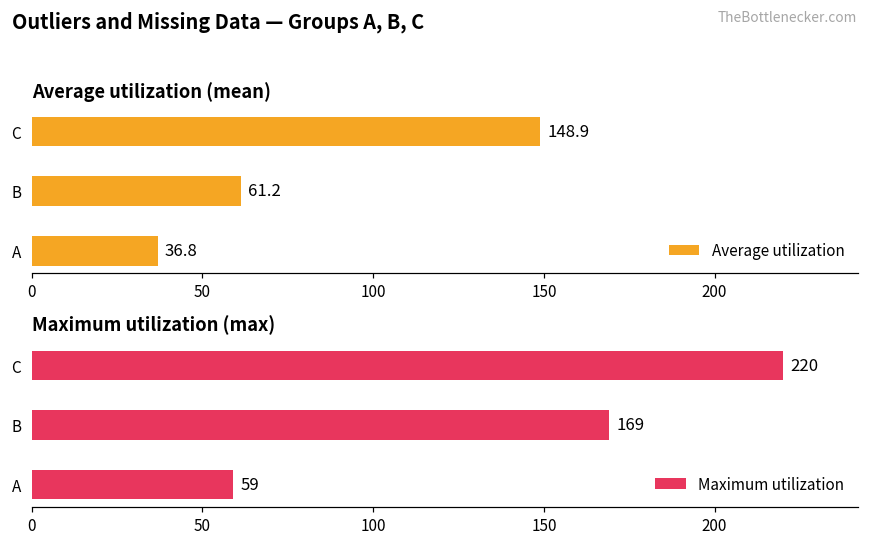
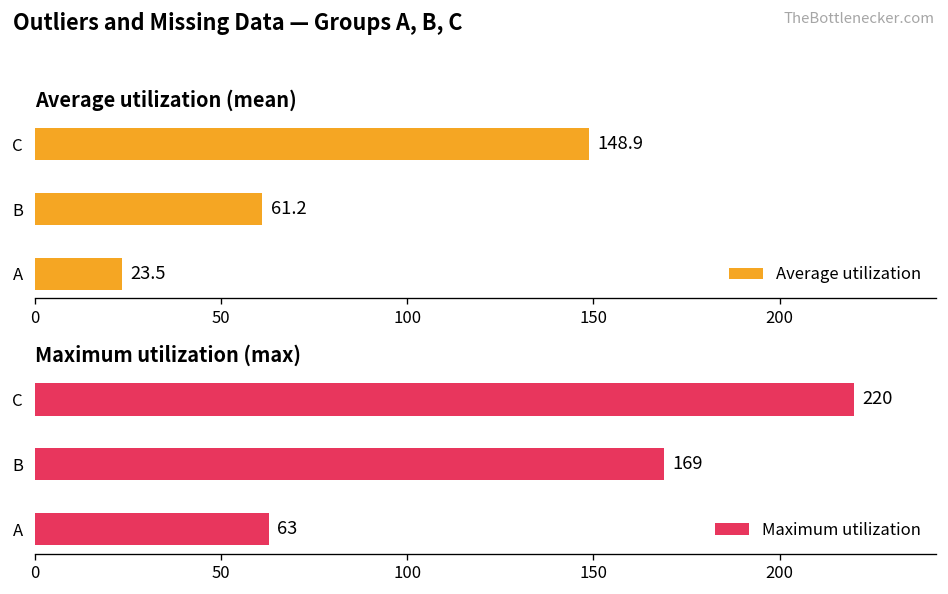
Average utilization (mean), A: 36.8 -> 23.5
Maximum utilization (max), A: 59 -> 63
